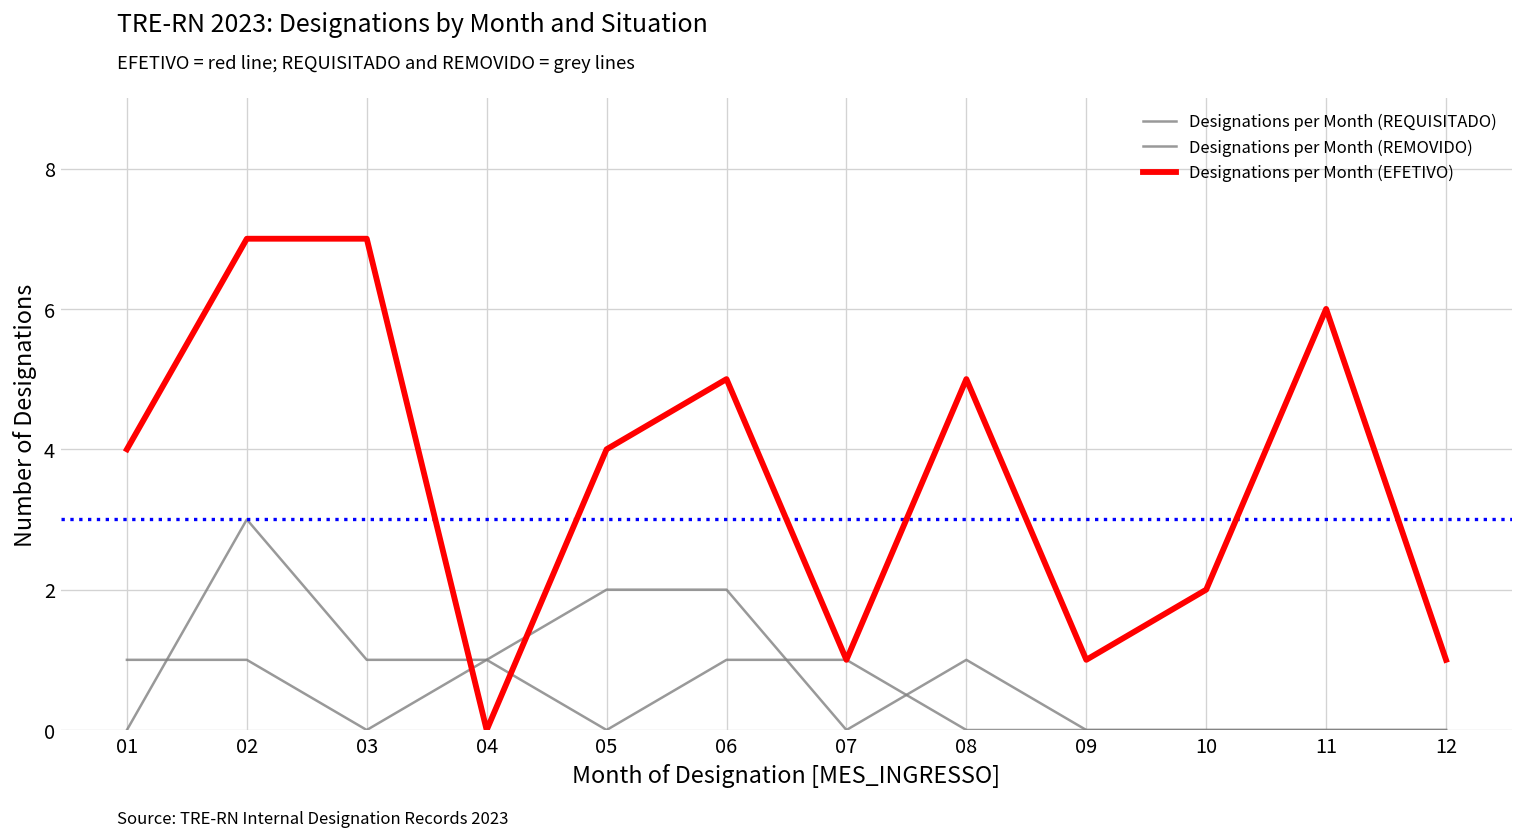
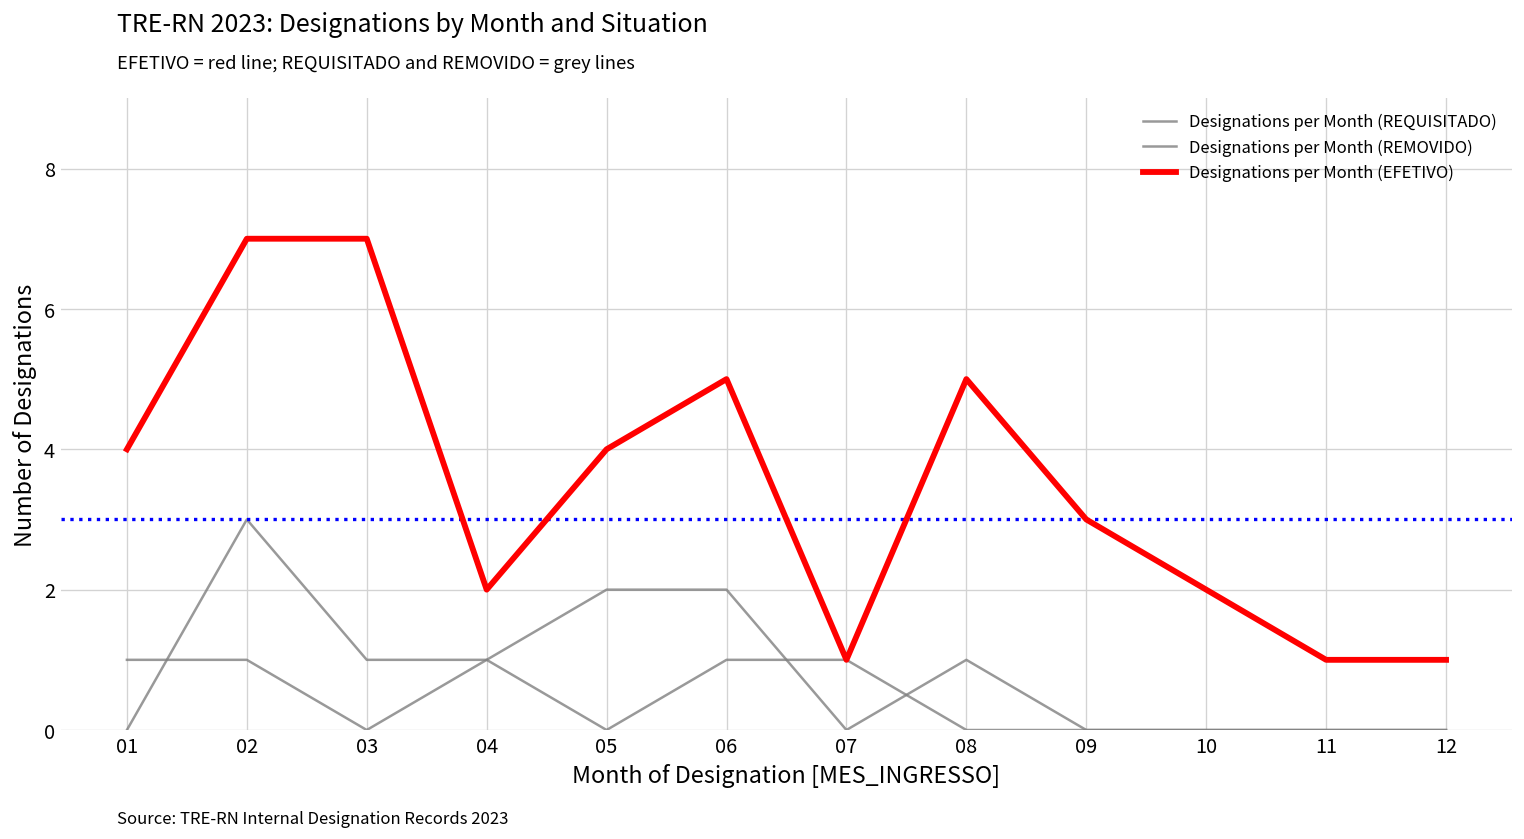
Designations per Month (EFETIVO), 04: 0 -> 2
Designations per Month (EFETIVO), 09: 1 -> 3
Designations per Month (EFETIVO), 11: 6 -> 1
